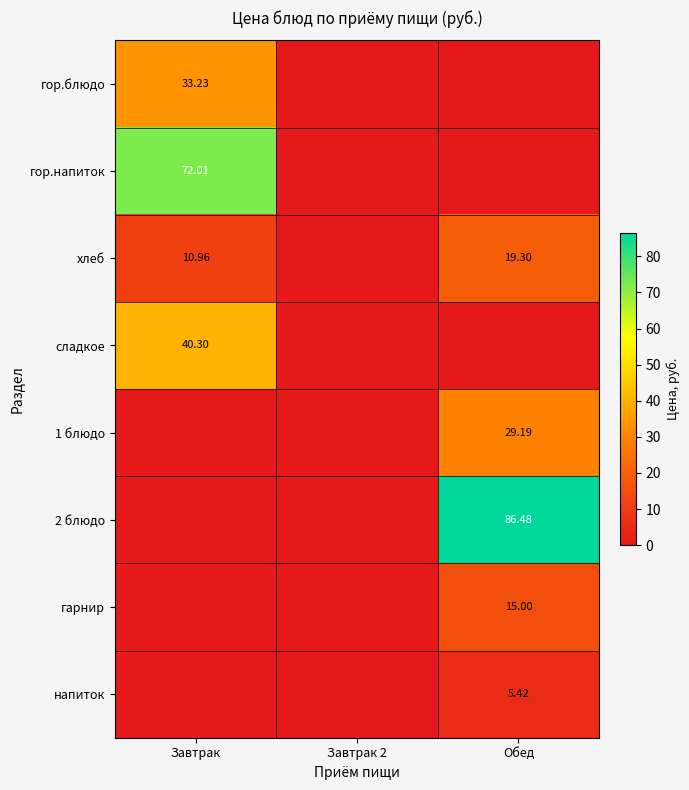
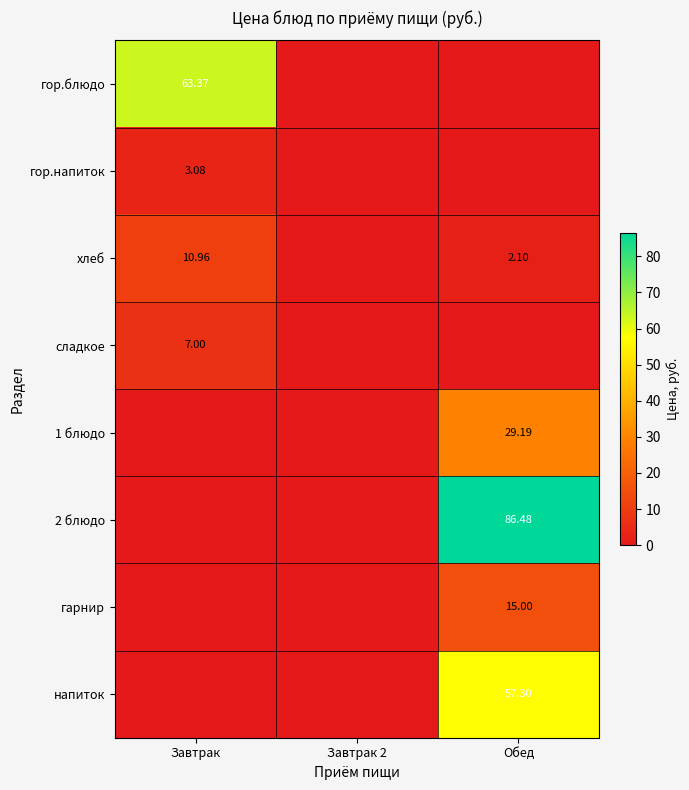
гор.блюдо, Завтрак: 33.23 -> 63.37
гор.напиток, Завтрак: 72.01 -> 3.08
хлеб, Обед: 19.30 -> 2.10
сладкое, Завтрак: 40.30 -> 7.00
напиток, Обед: 5.42 -> 57.30
